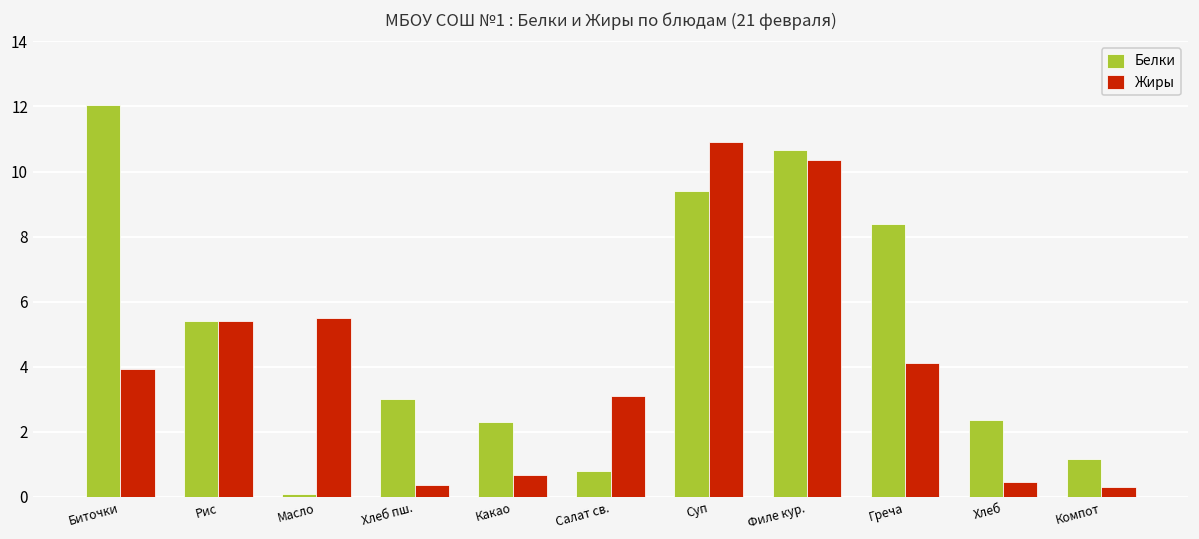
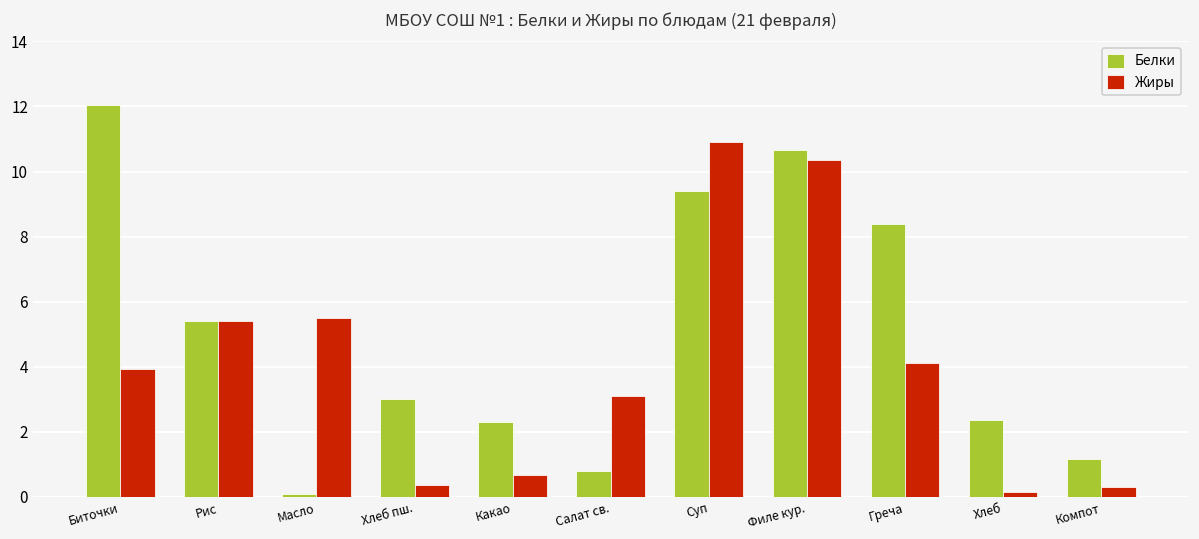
Жиры, Хлеб: 0.5 -> 0.1
